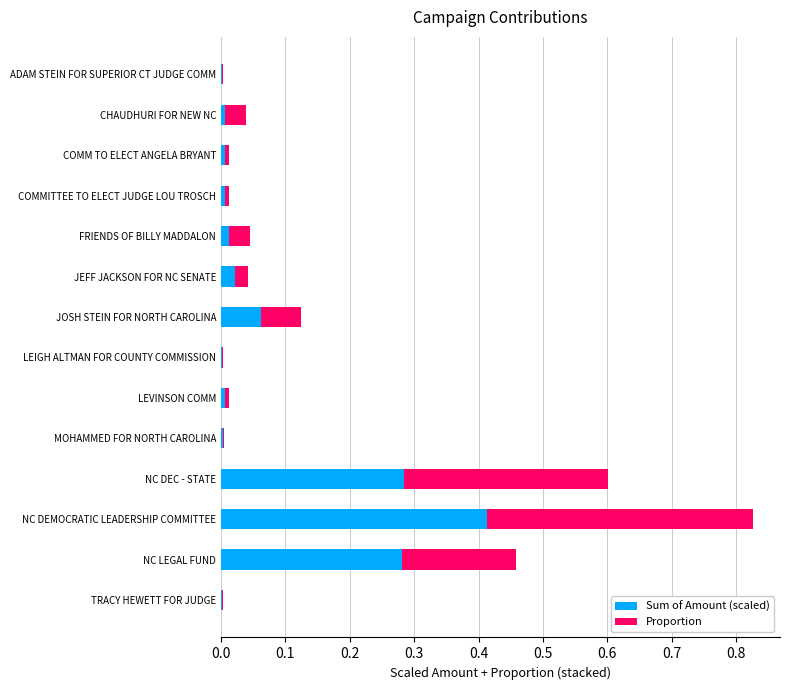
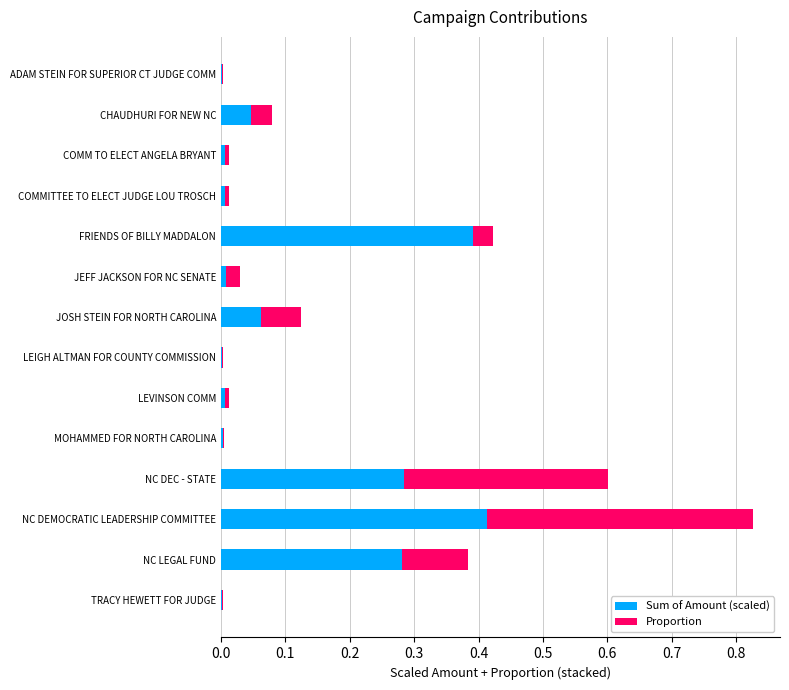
Sum of Amount (scaled), CHAUDHURI FOR NEW NC: 0.01 -> 0.05
Sum of Amount (scaled), FRIENDS OF BILLY MADDALON: 0.01 -> 0.39
Sum of Amount (scaled), JEFF JACKSON FOR NC SENATE: 0.02 -> 0.01
Proportion, NC LEGAL FUND: 0.18 -> 0.10
